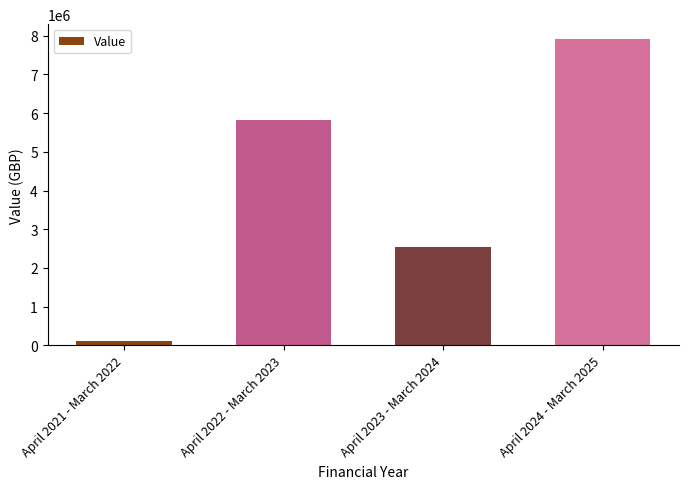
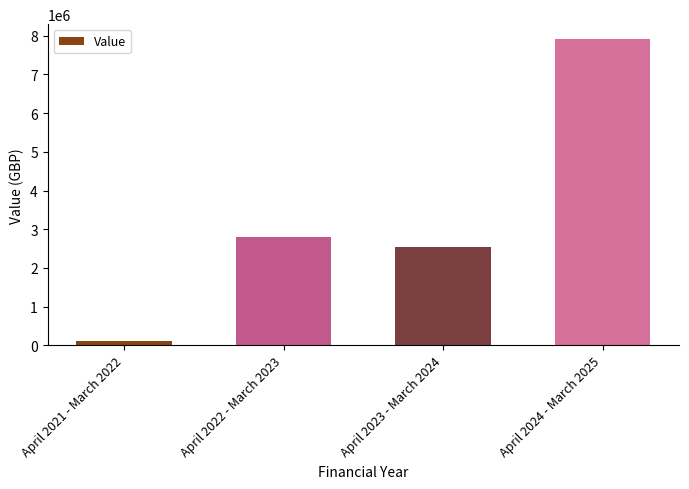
April 2022 - March 2023: 5800000 -> 2800000
